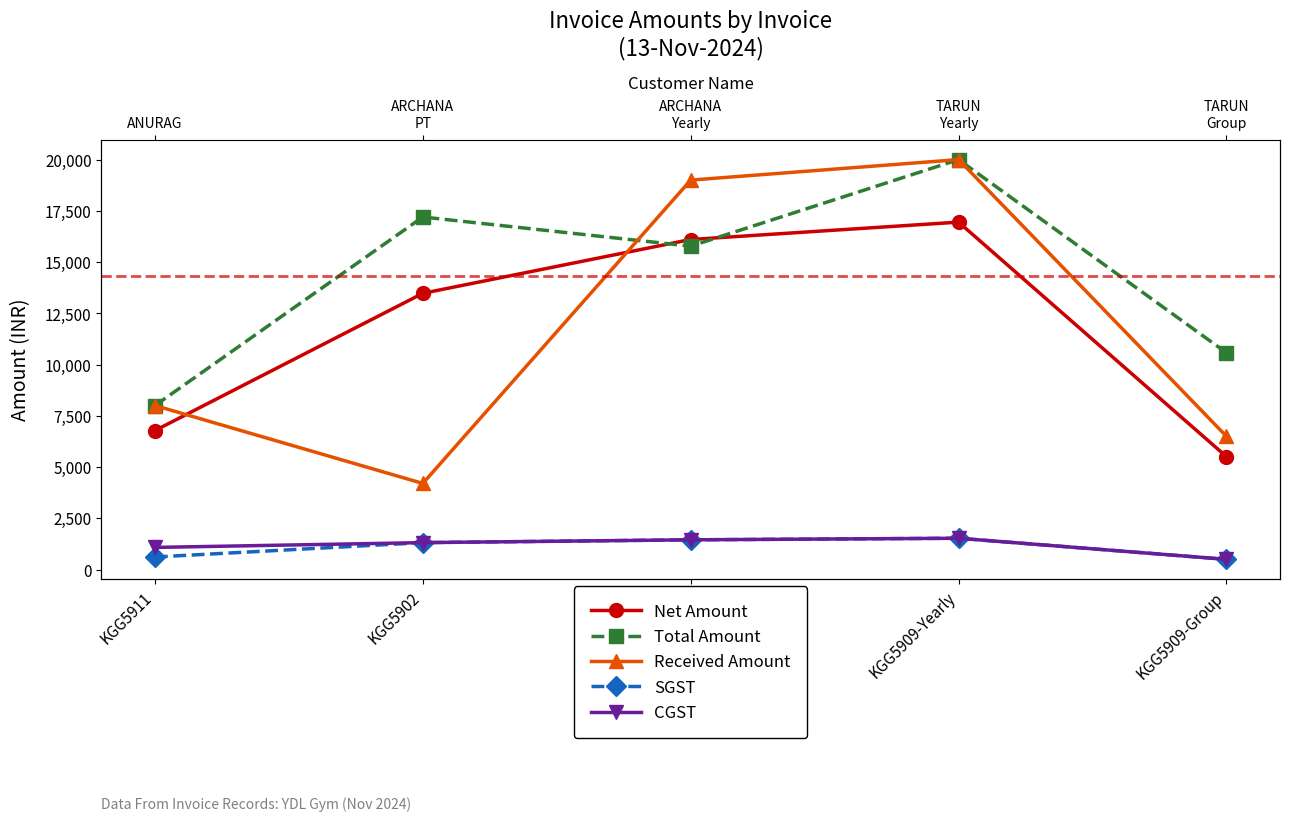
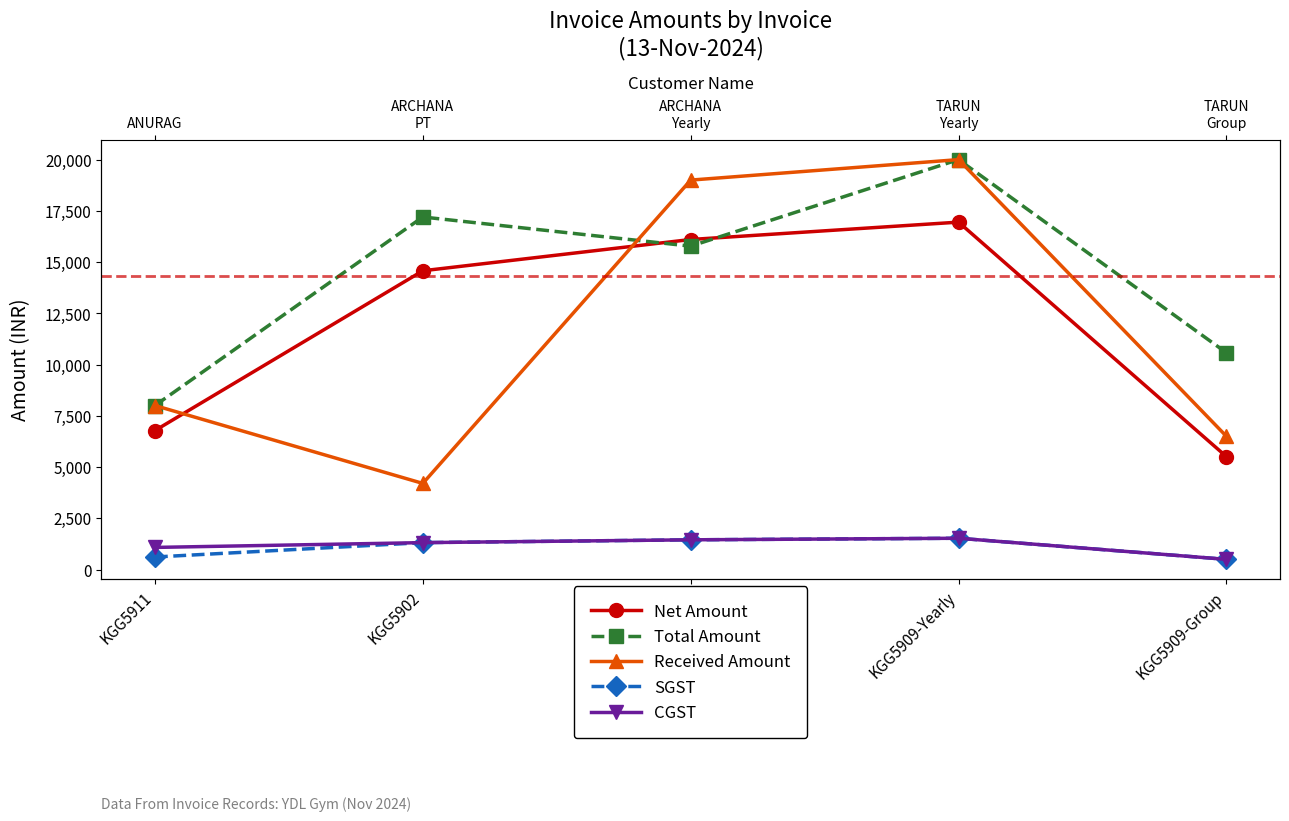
Net Amount, KGG5902: 13,500 -> 14,600
